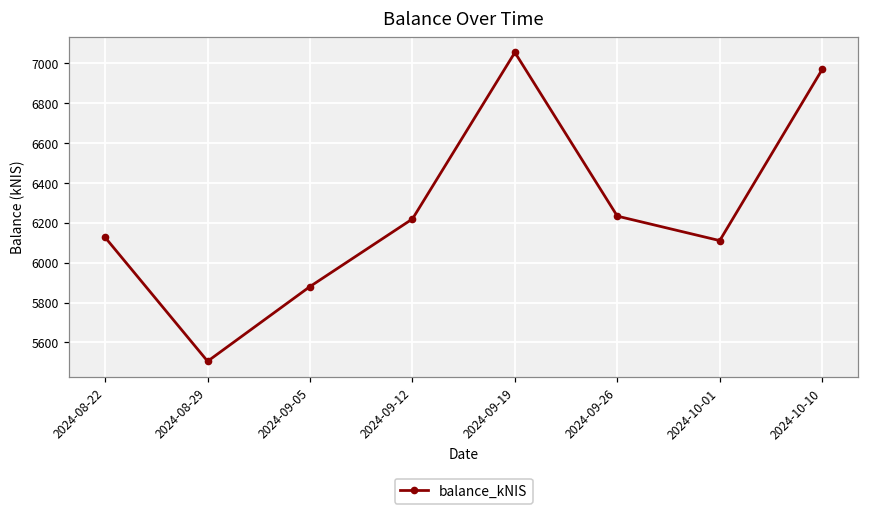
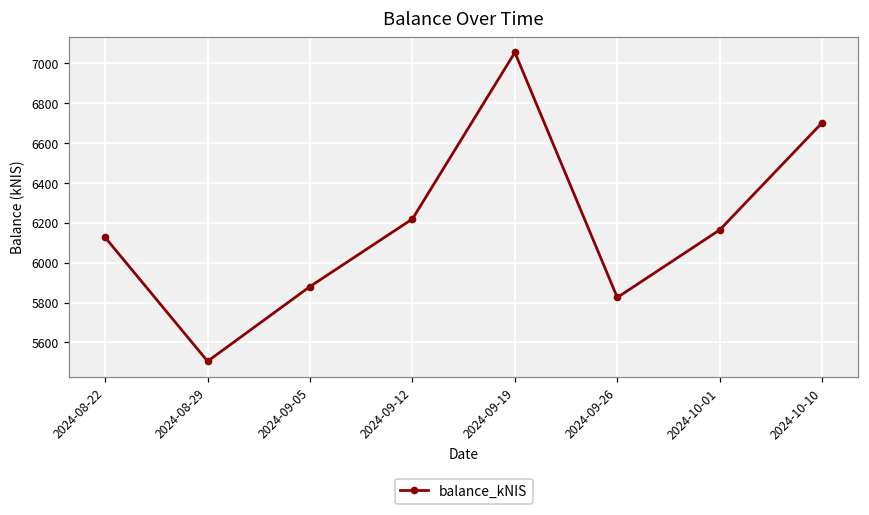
2024-09-26: 6230 -> 5830
2024-10-01: 6110 -> 6160
2024-10-10: 6970 -> 6700
